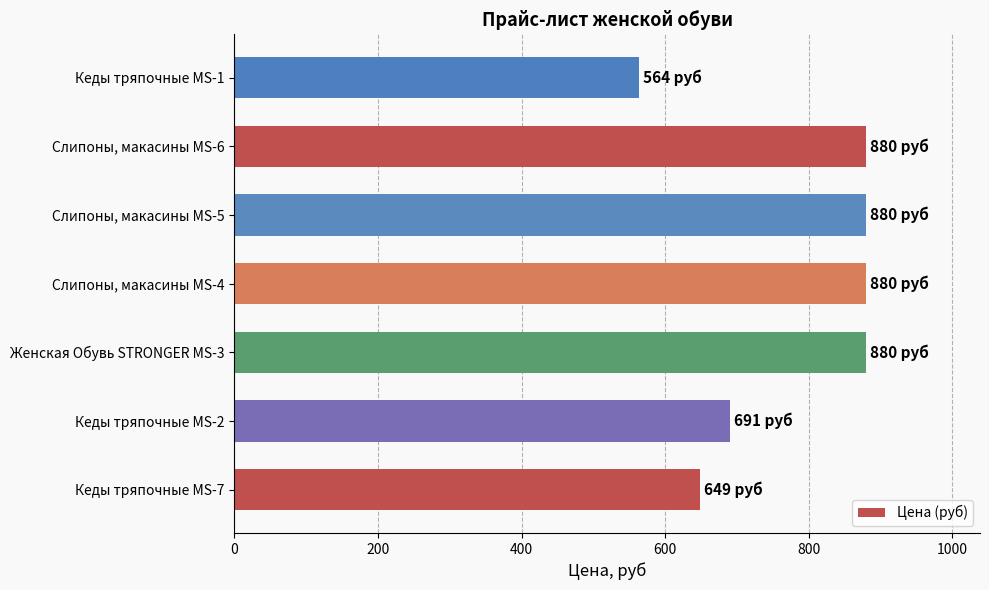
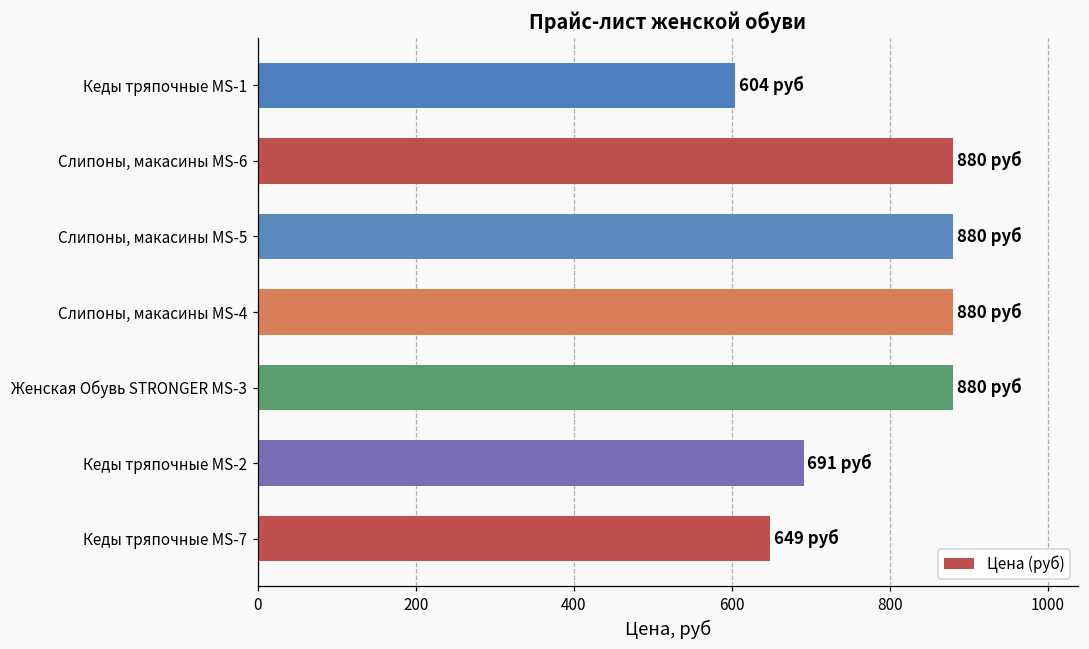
Кеды тряпочные MS-1: 564 -> 604
